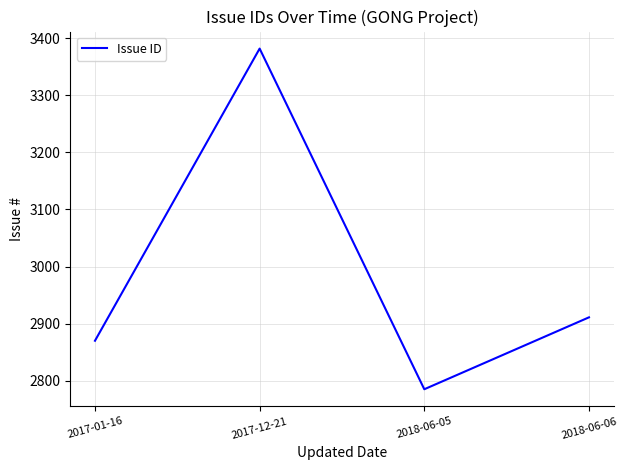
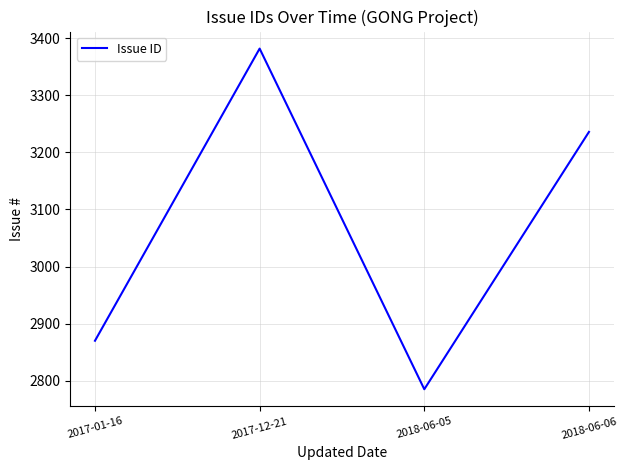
2018-06-06: 2910 -> 3240
